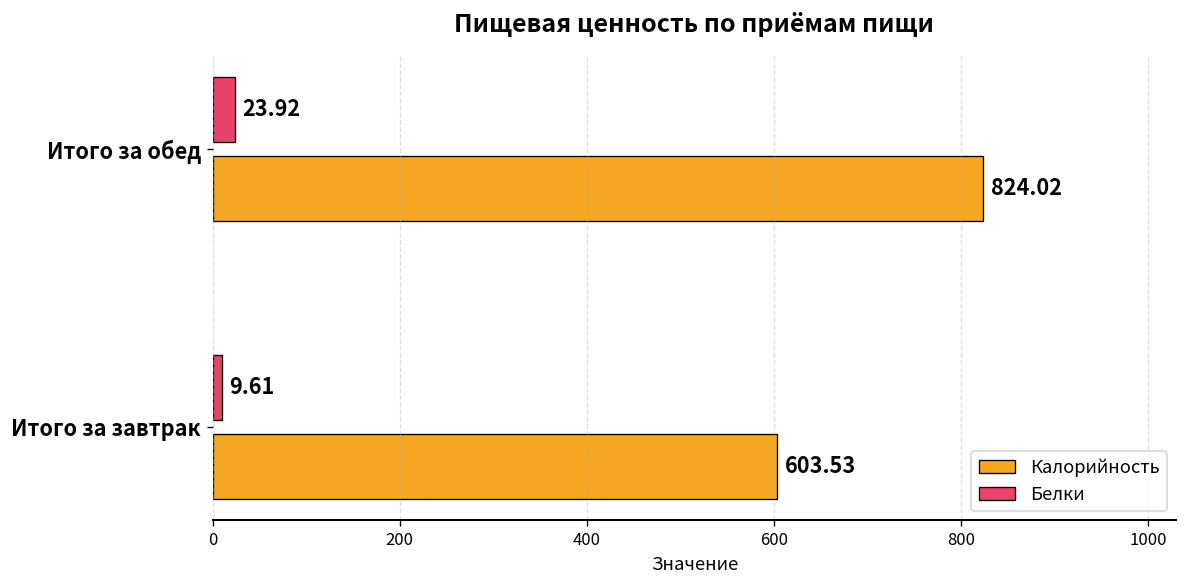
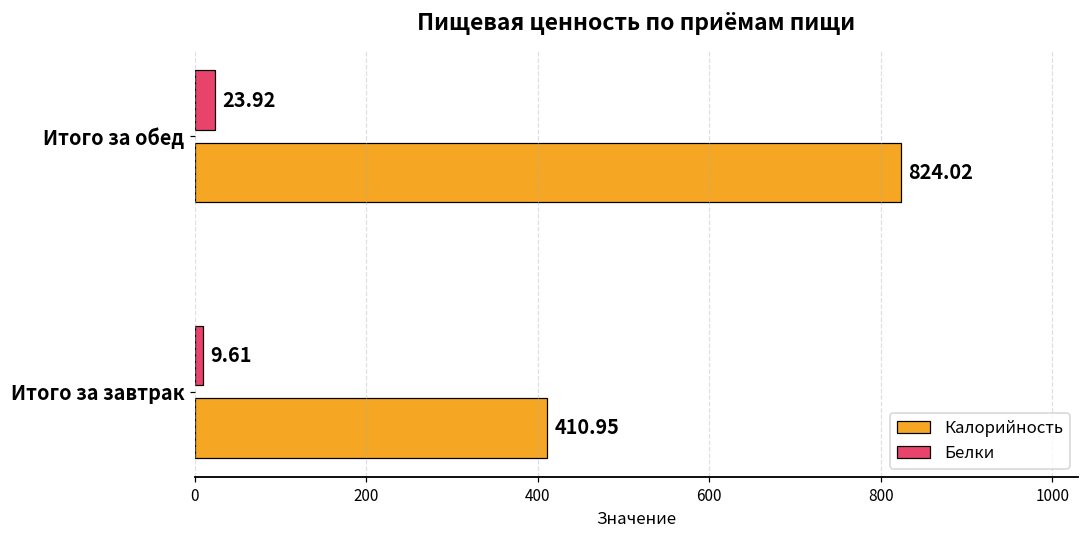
Калорийность, Итого за завтрак: 603.53 -> 410.95
